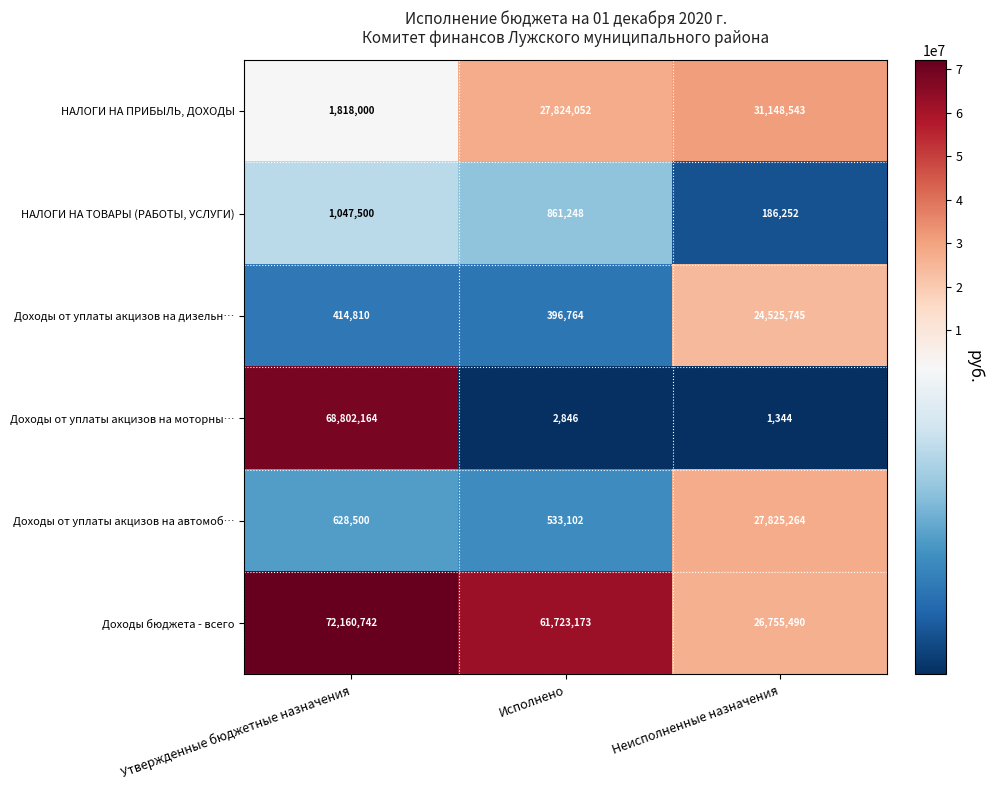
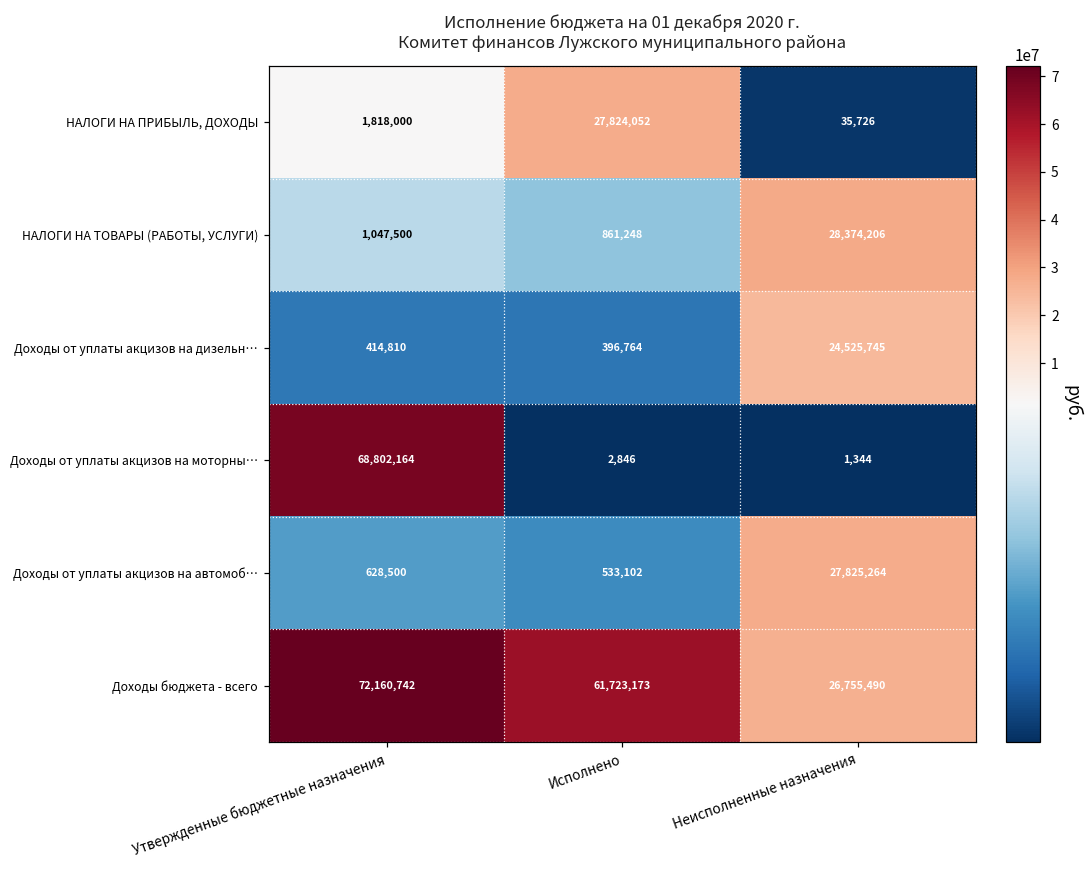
НАЛОГИ НА ПРИБЫЛЬ, ДОХОДЫ, Неисполненные назначения: 31,148,543 -> 35,726
НАЛОГИ НА ТОВАРЫ (РАБОТЫ, УСЛУГИ), Неисполненные назначения: 186,252 -> 28,374,206
